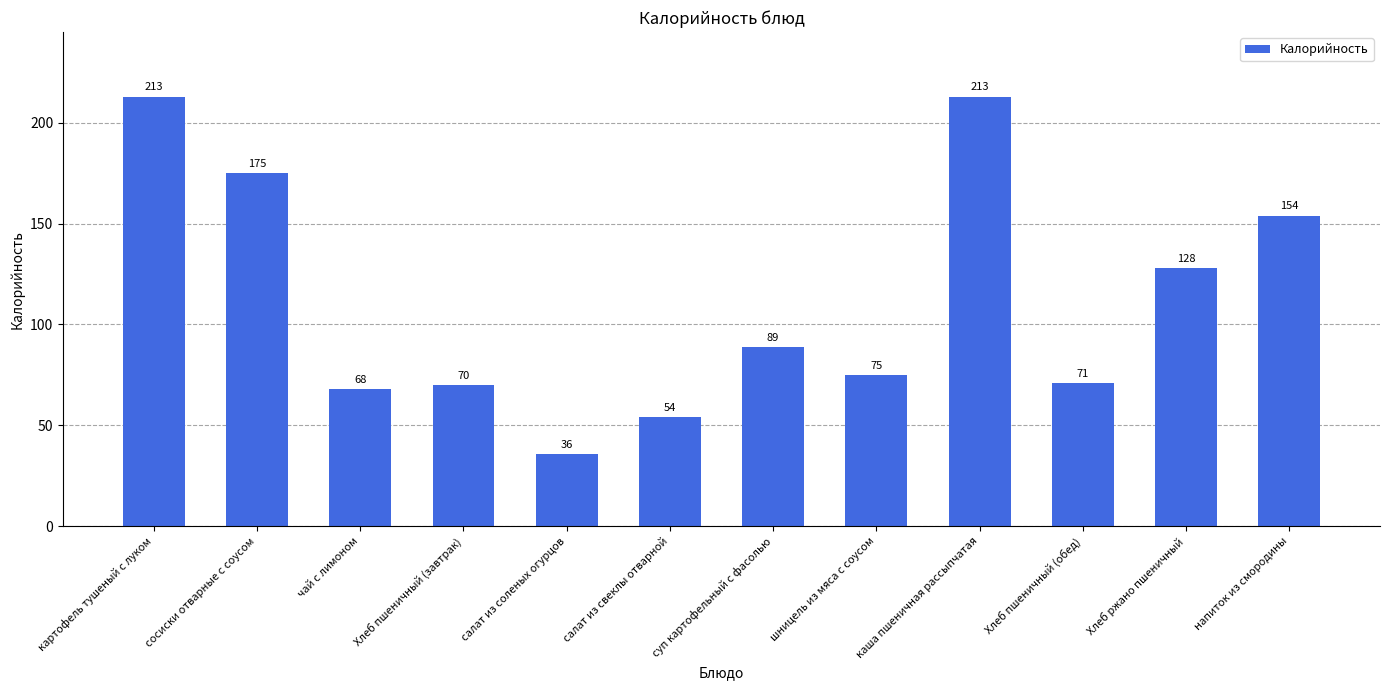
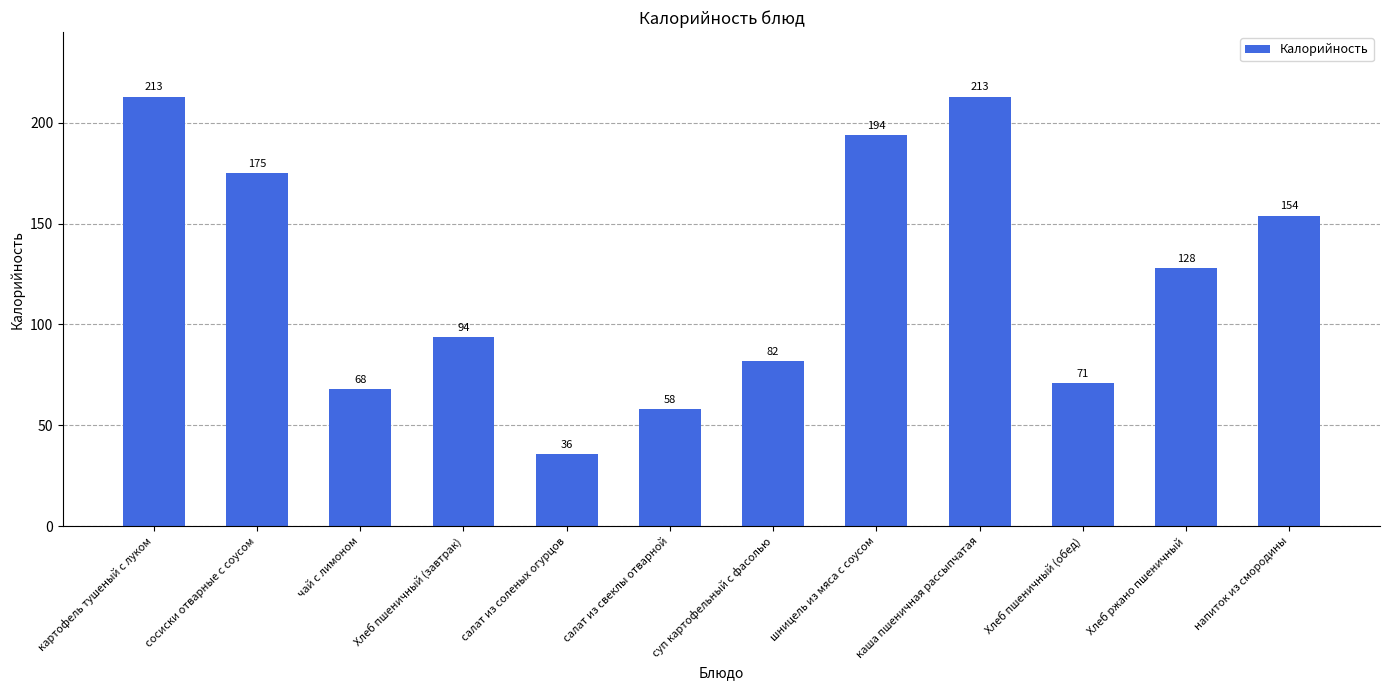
Хлеб пшеничный (завтрак): 70 -> 94
салат из свеклы отварной: 54 -> 58
суп картофельный с фасолью: 89 -> 82
шницель из мяса с соусом: 75 -> 194
